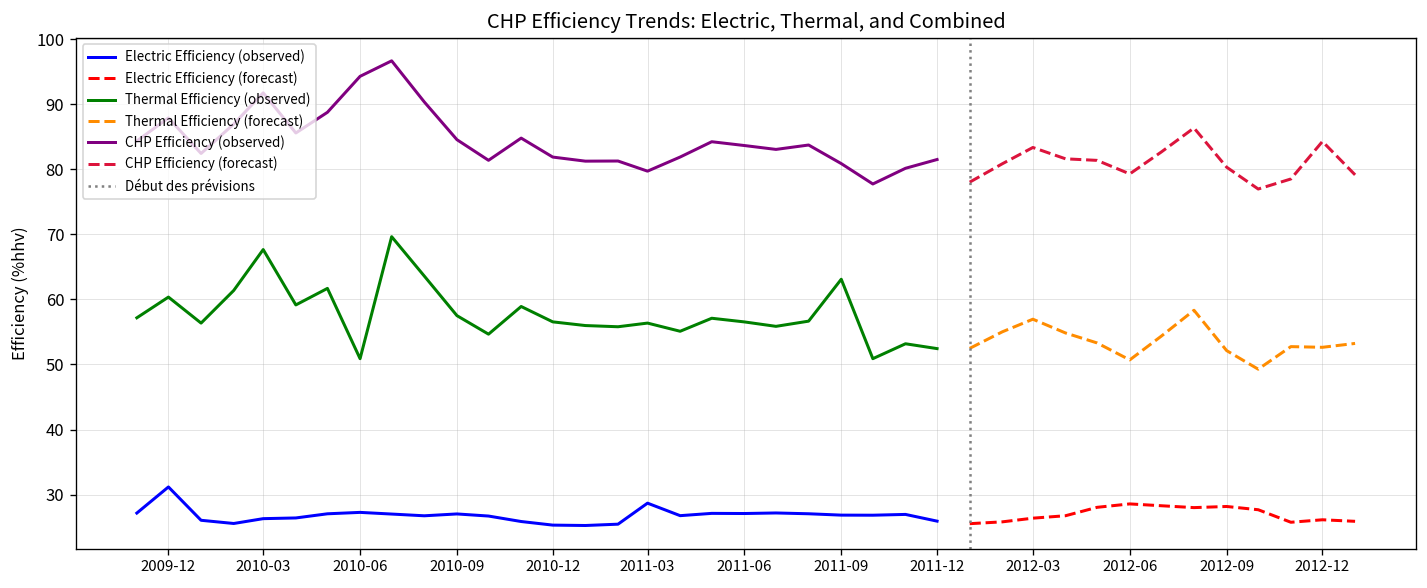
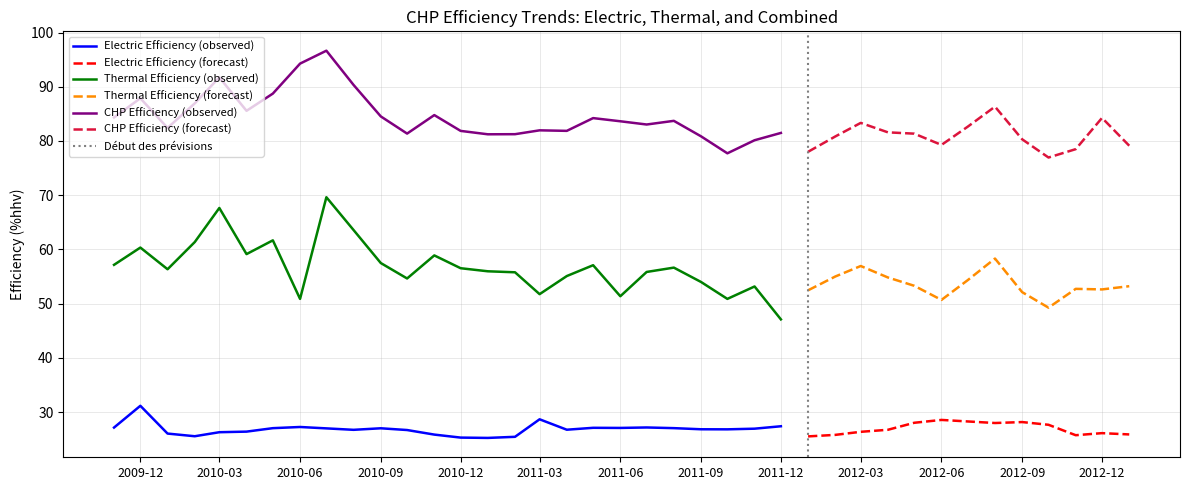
Thermal Efficiency (observed), 2011-03: 56 -> 52
CHP Efficiency (observed), 2011-03: 80 -> 82
Thermal Efficiency (observed), 2011-06: 57 -> 51
Thermal Efficiency (observed), 2011-09: 63 -> 54
Electric Efficiency (observed), 2011-12: 26 -> 27
Thermal Efficiency (observed), 2011-12: 52 -> 47
